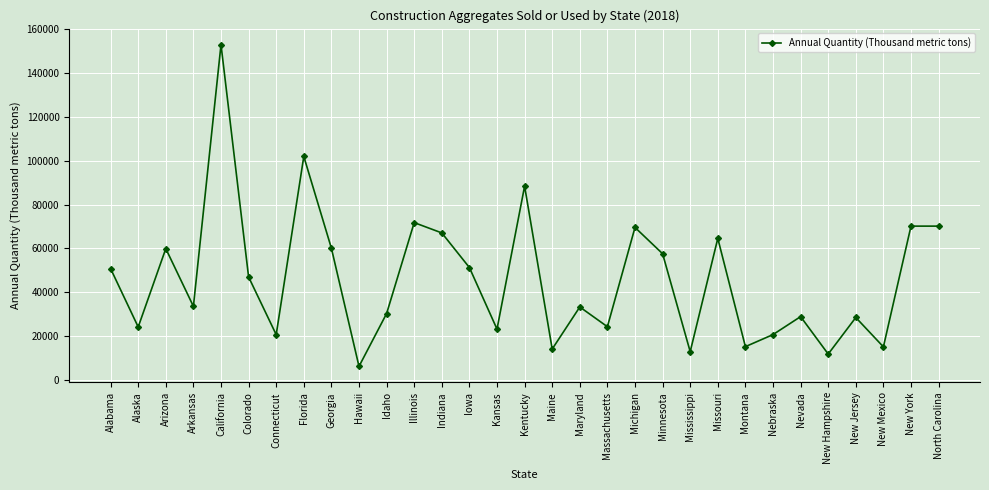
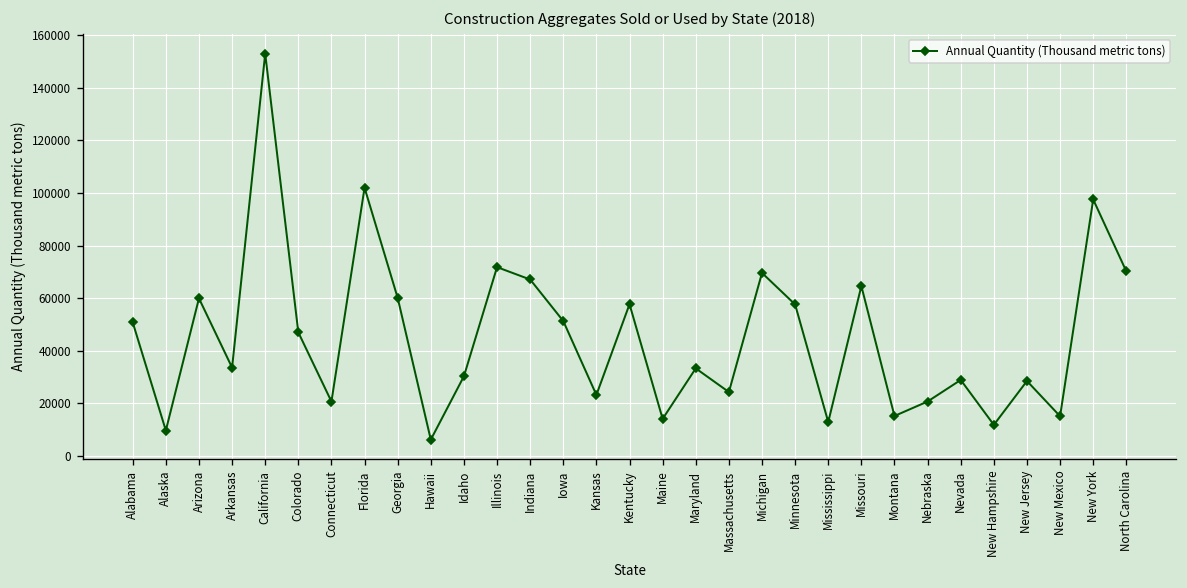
Alaska: 24000 -> 10000
Kentucky: 88000 -> 58000
New York: 70000 -> 98000
